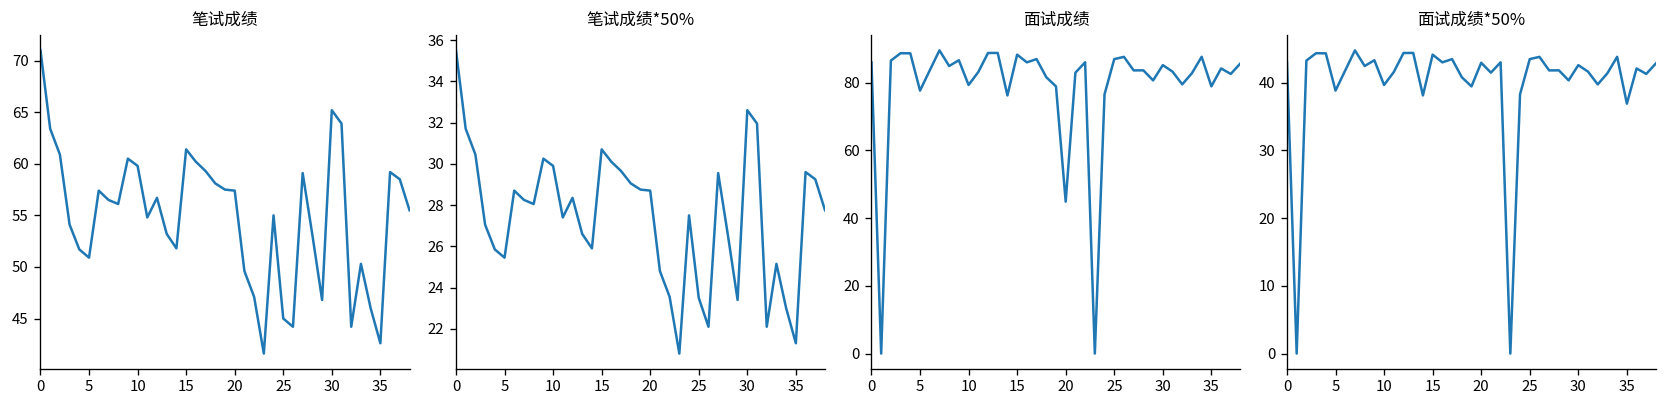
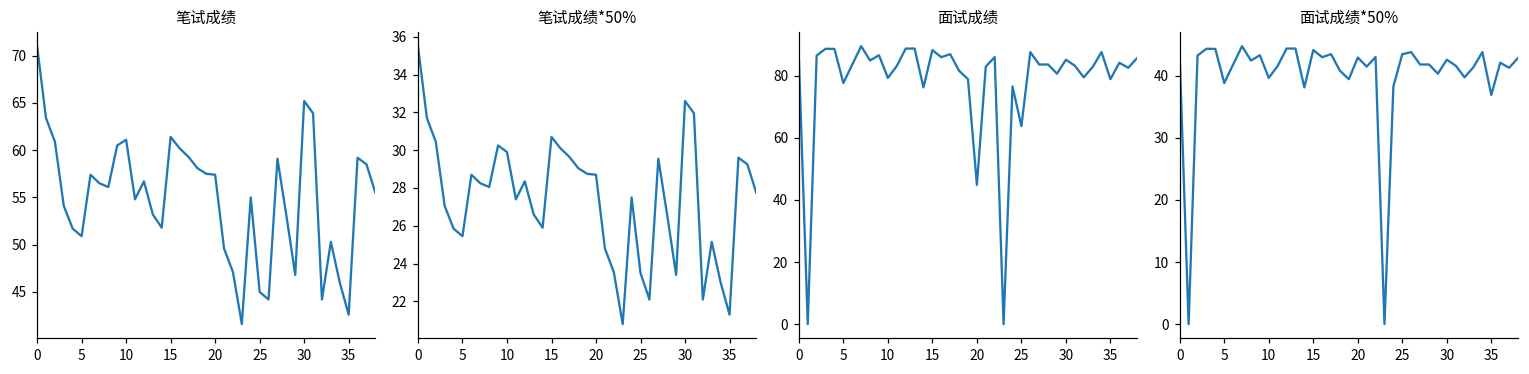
笔试成绩, 10: 60 -> 61
面试成绩, 25: 87 -> 64
